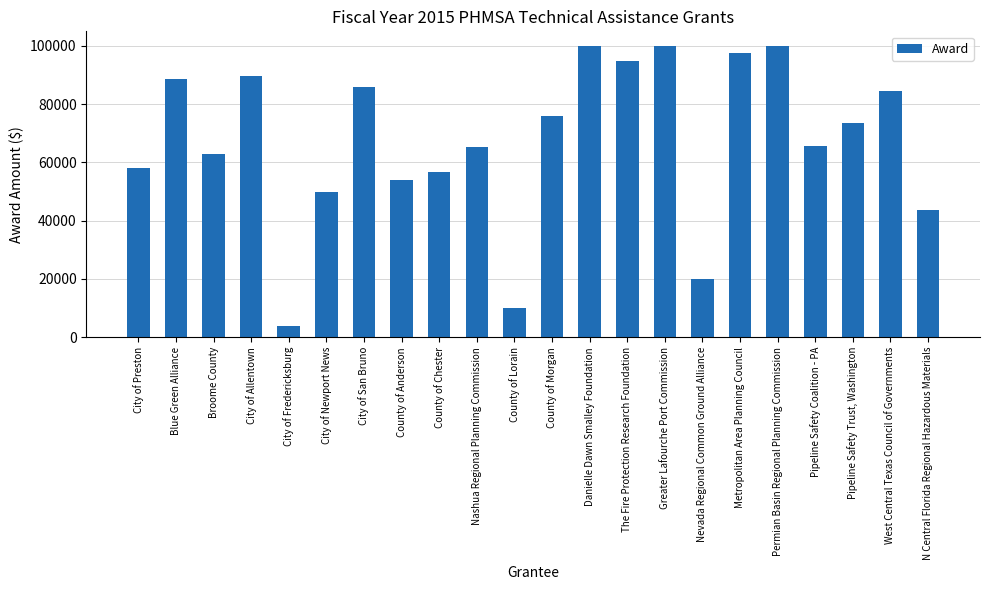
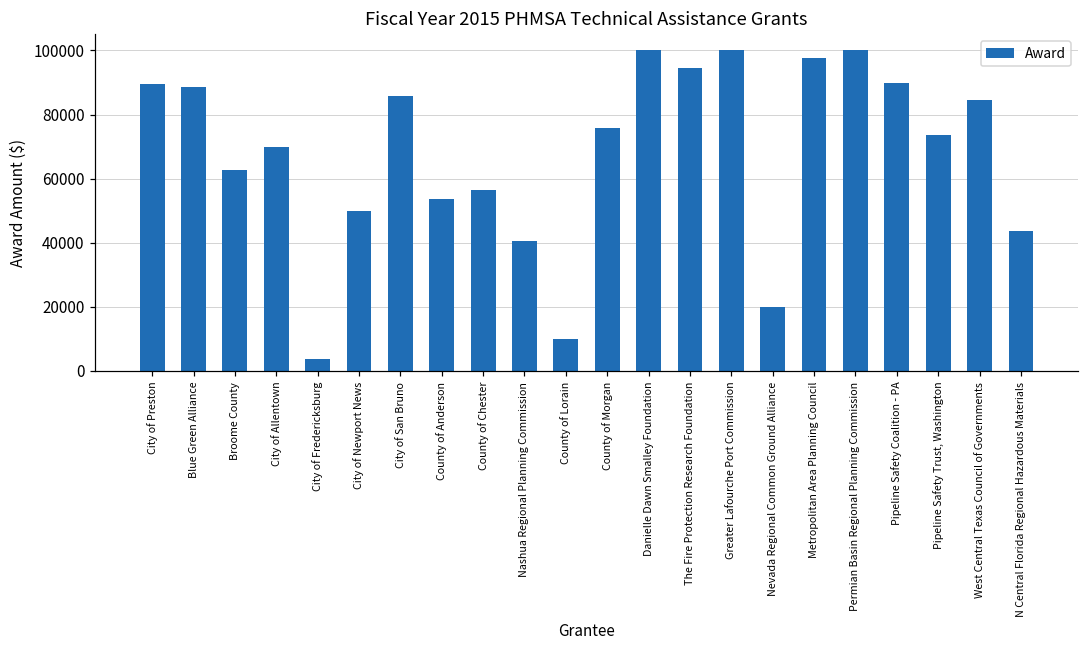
City of Preston: 58000 -> 90000
City of Allentown: 90000 -> 70000
Nashua Regional Planning Commission: 65000 -> 41000
Pipeline Safety Coalition - PA: 66000 -> 90000
